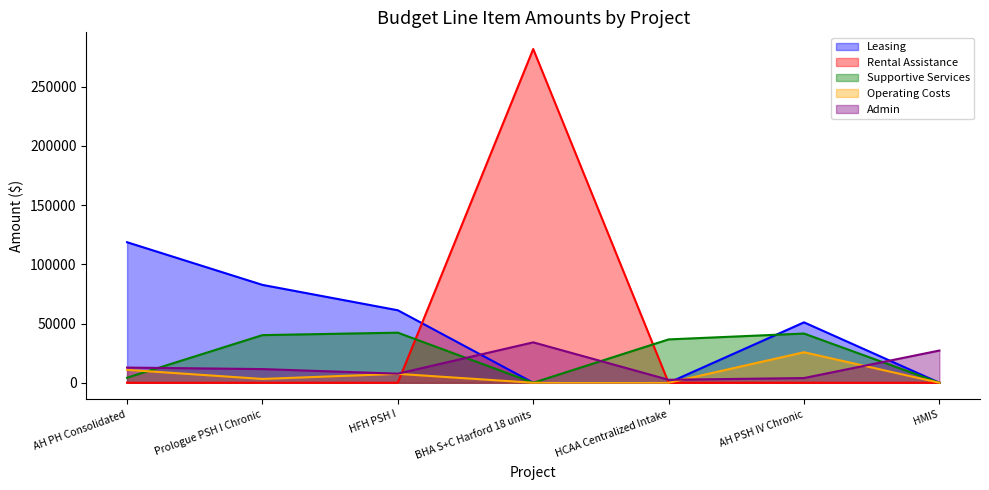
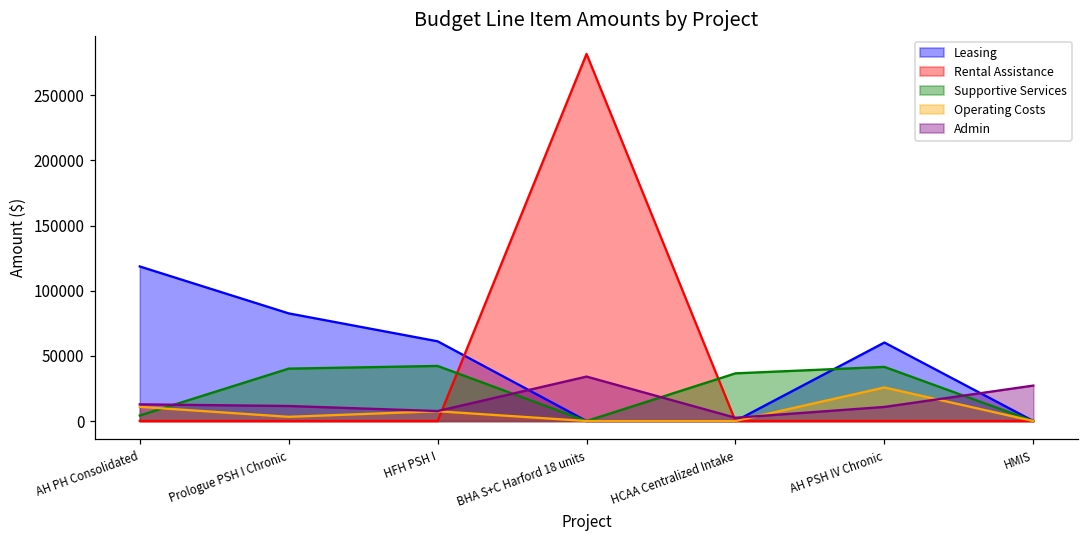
Leasing, AH PSH IV Chronic: 51000 -> 60000
Admin, AH PSH IV Chronic: 4000 -> 11000
